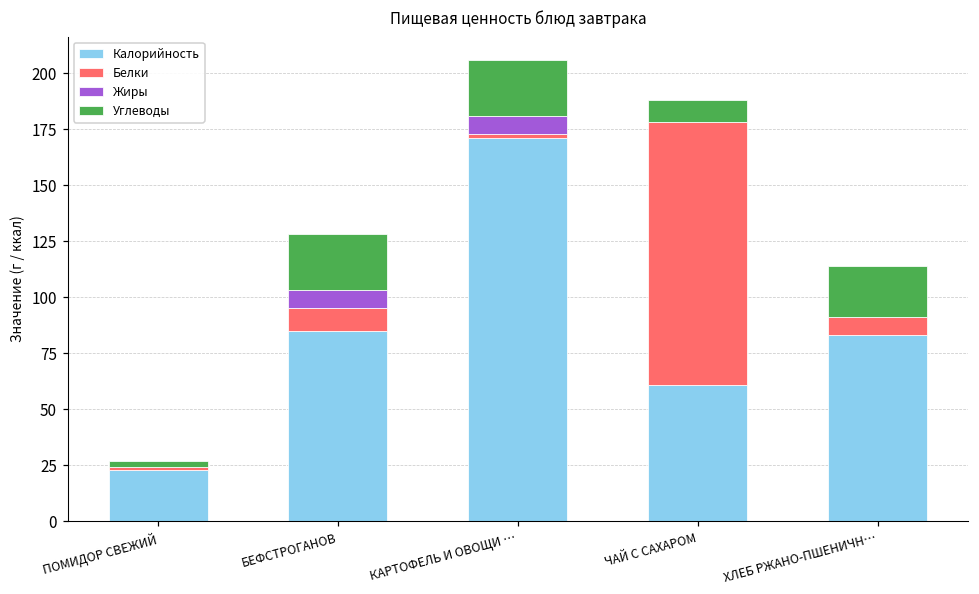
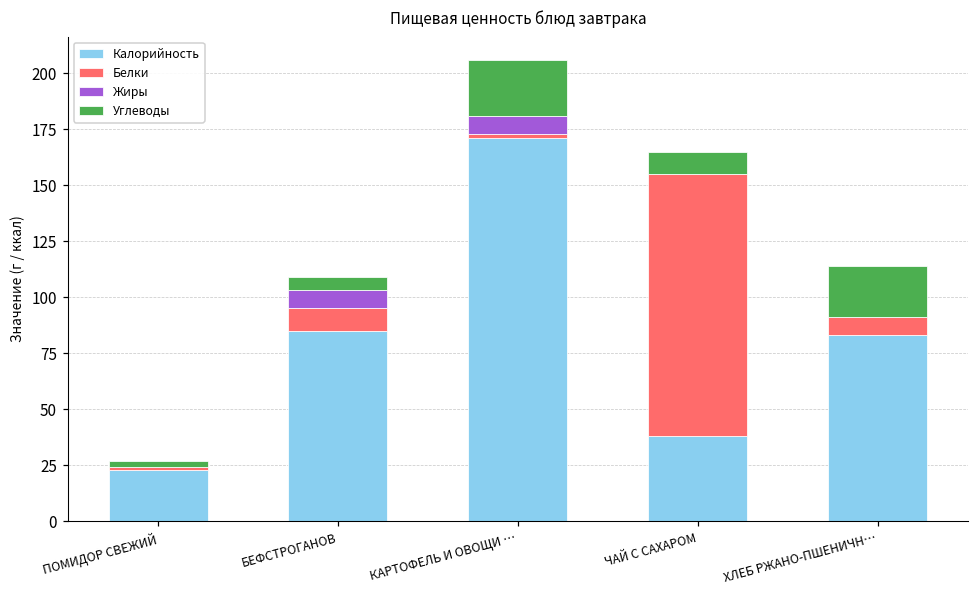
Углеводы, БЕФСТРОГАНОВ: 25 -> 6
Калорийность, ЧАЙ С САХАРОМ: 61 -> 38
